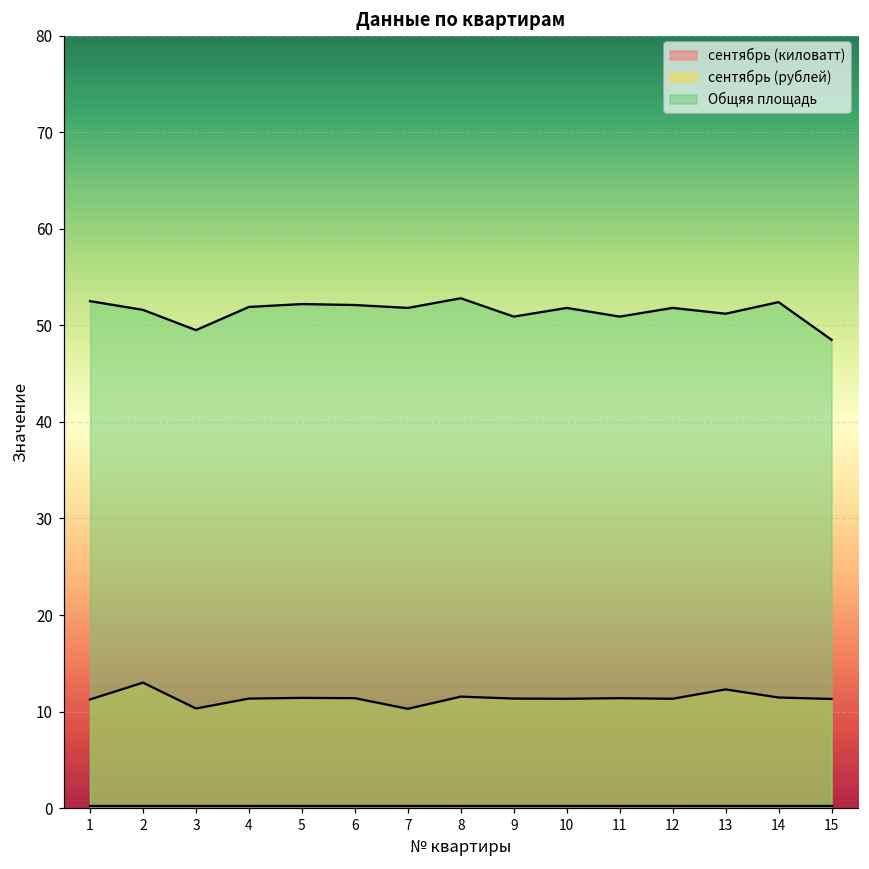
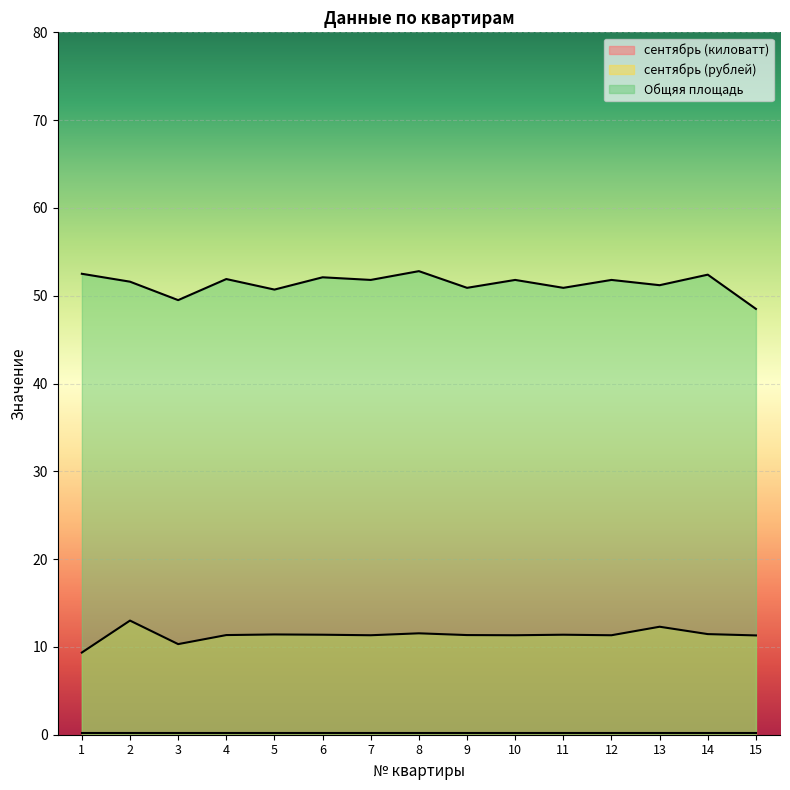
сентябрь (рублей), 1: 11 -> 9
Общяя площадь, 5: 52 -> 51
сентябрь (рублей), 7: 10 -> 11
